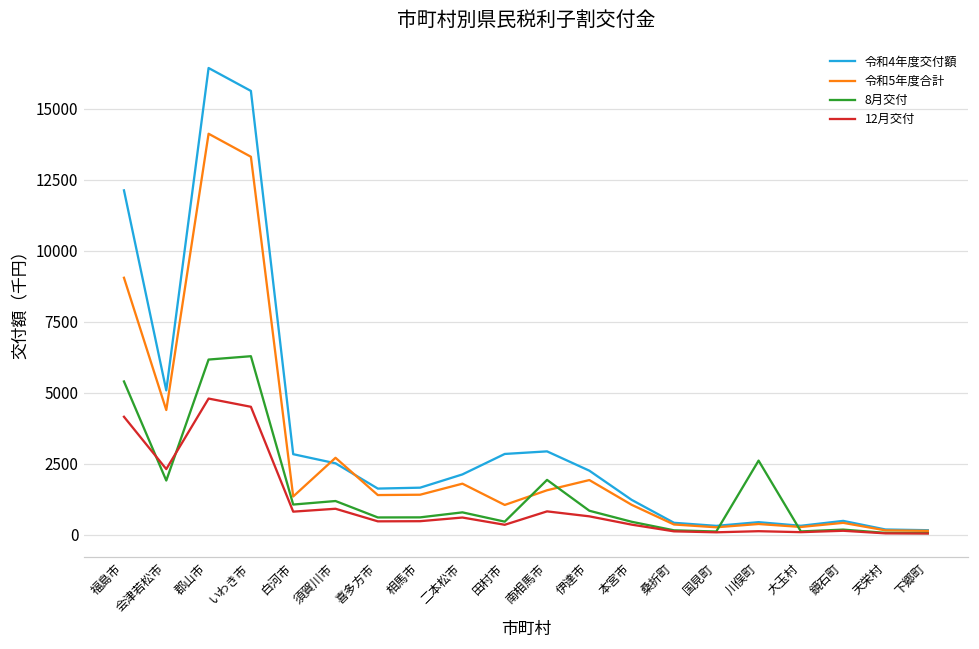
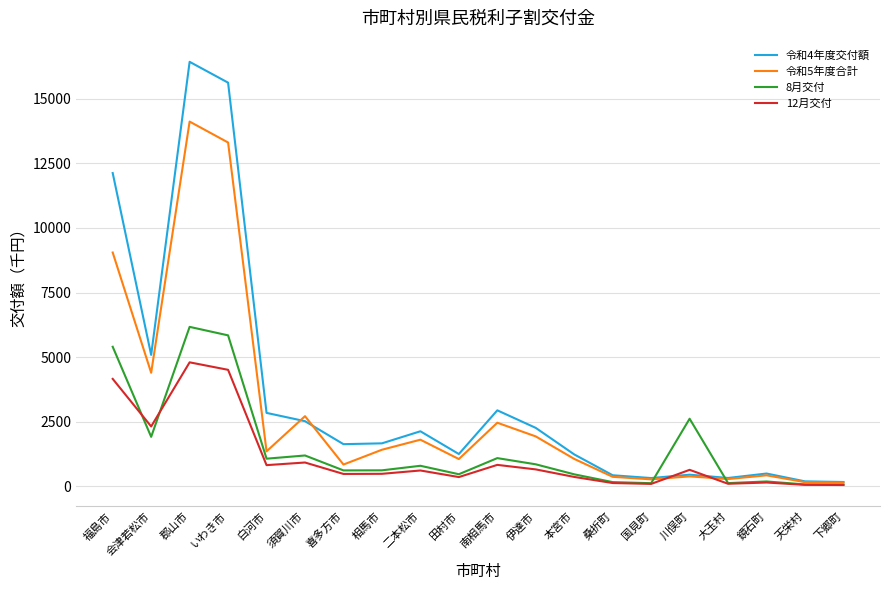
8月交付, いわき市: 6300 -> 5800
令和5年度合計, 喜多方市: 1400 -> 800
令和4年度交付額, 田村市: 2800 -> 1200
令和5年度合計, 南相馬市: 1600 -> 2500
8月交付, 南相馬市: 1900 -> 1100
12月交付, 川俣町: 100 -> 600
